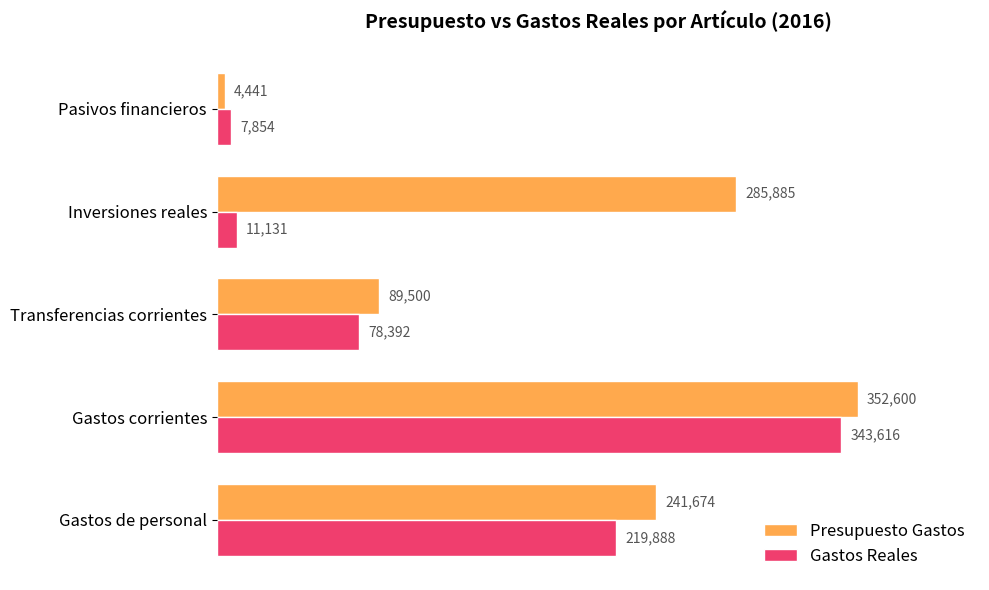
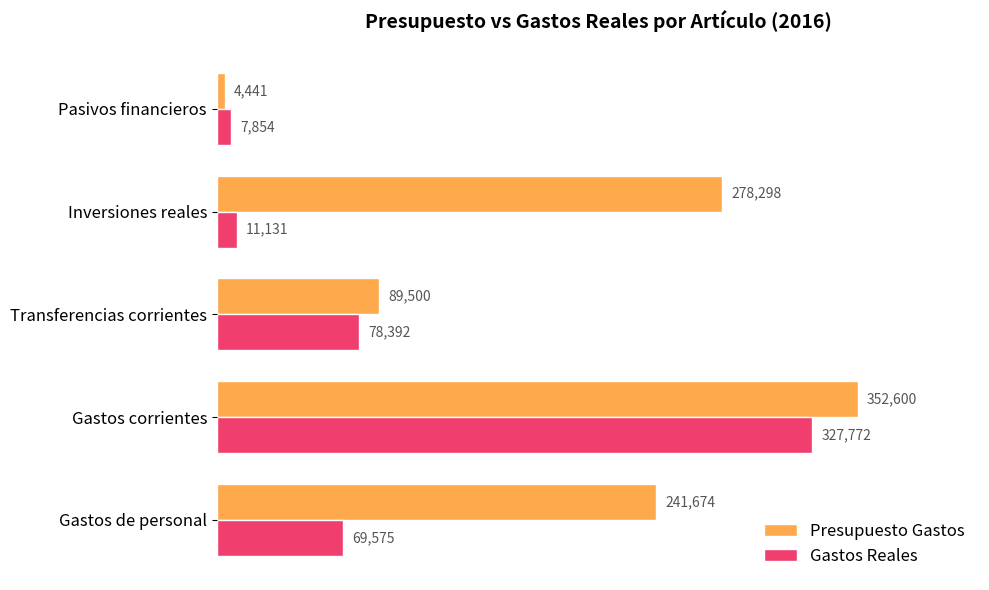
Presupuesto Gastos, Inversiones reales: 285,885 -> 278,298
Gastos Reales, Gastos corrientes: 343,616 -> 327,772
Gastos Reales, Gastos de personal: 219,888 -> 69,575
